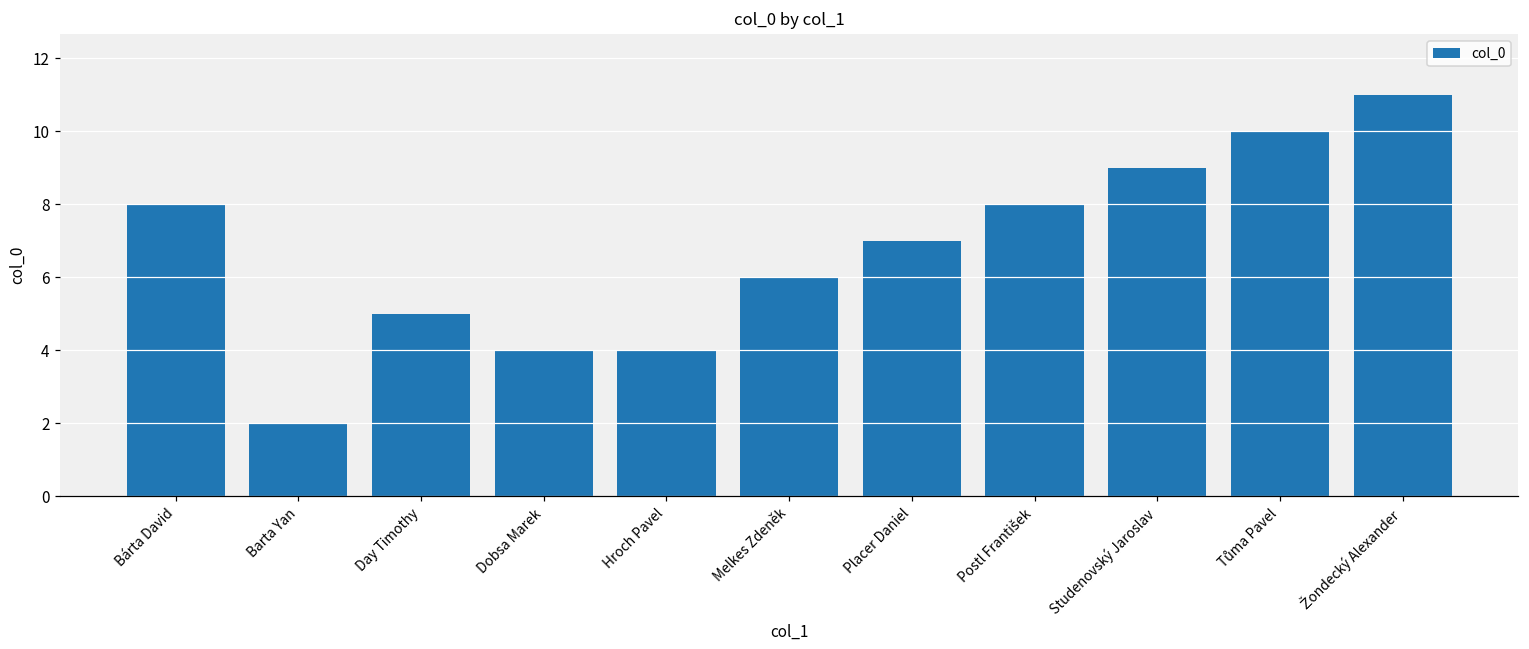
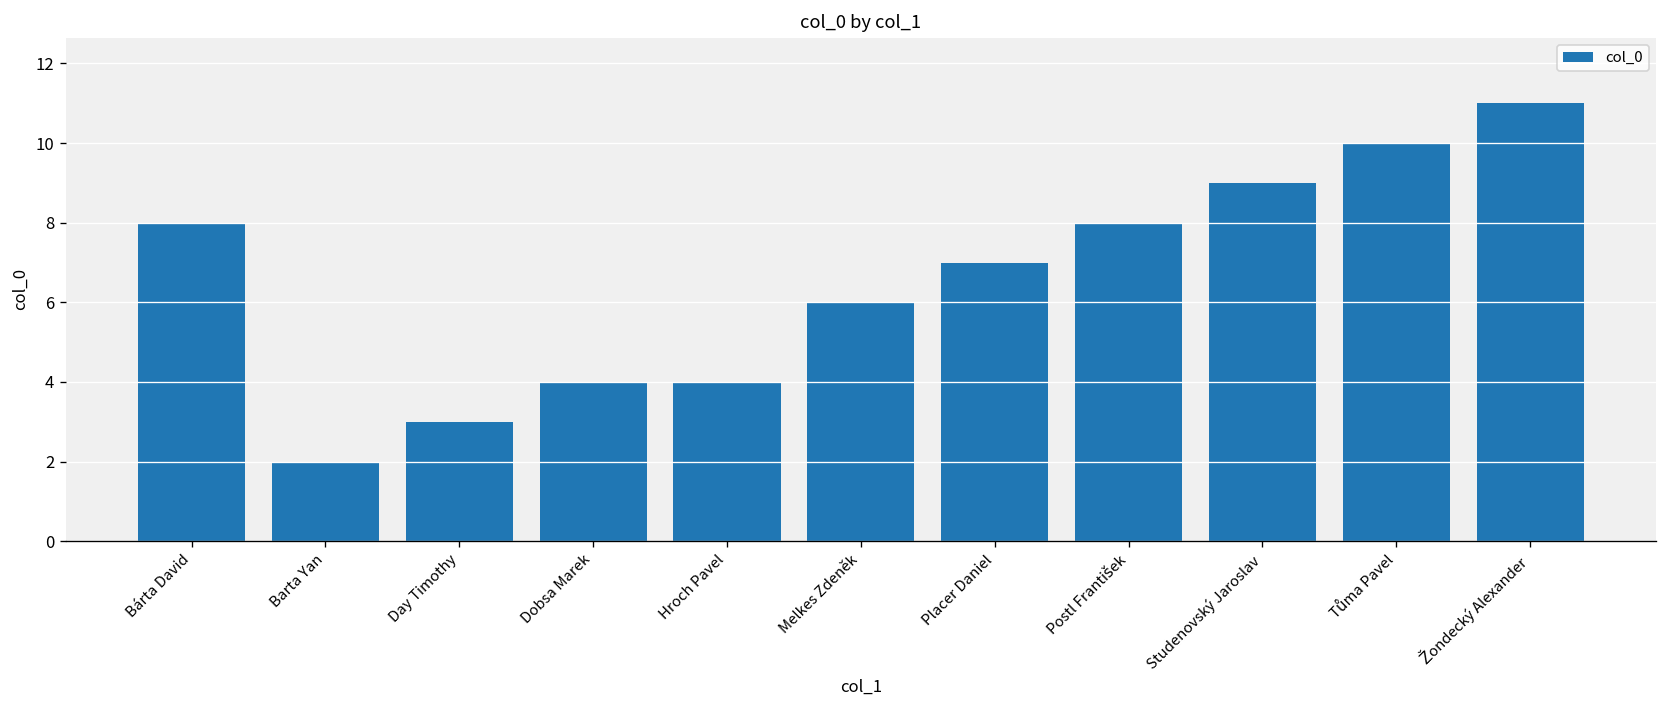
Day Timothy: 5 -> 3
